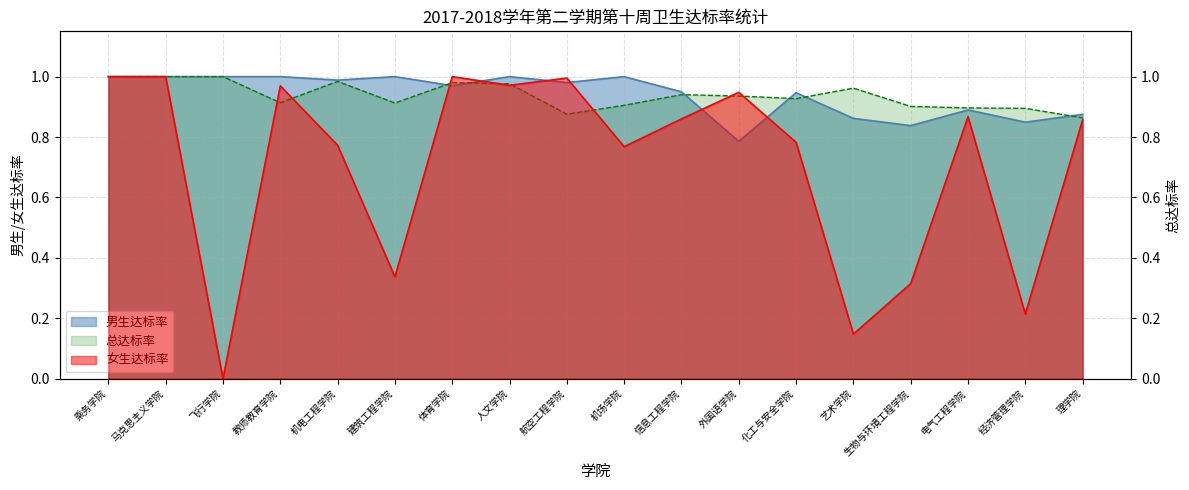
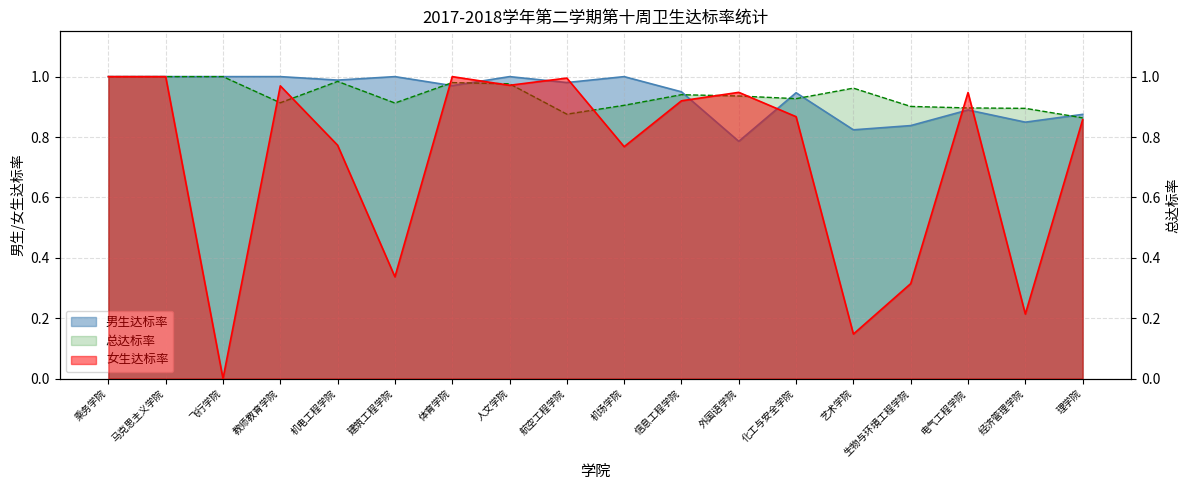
男生达标率, 艺术学院: 0.86 -> 0.82
女生达标率, 信息工程学院: 0.86 -> 0.92
女生达标率, 化工与安全学院: 0.78 -> 0.87
女生达标率, 电气工程学院: 0.87 -> 0.95
